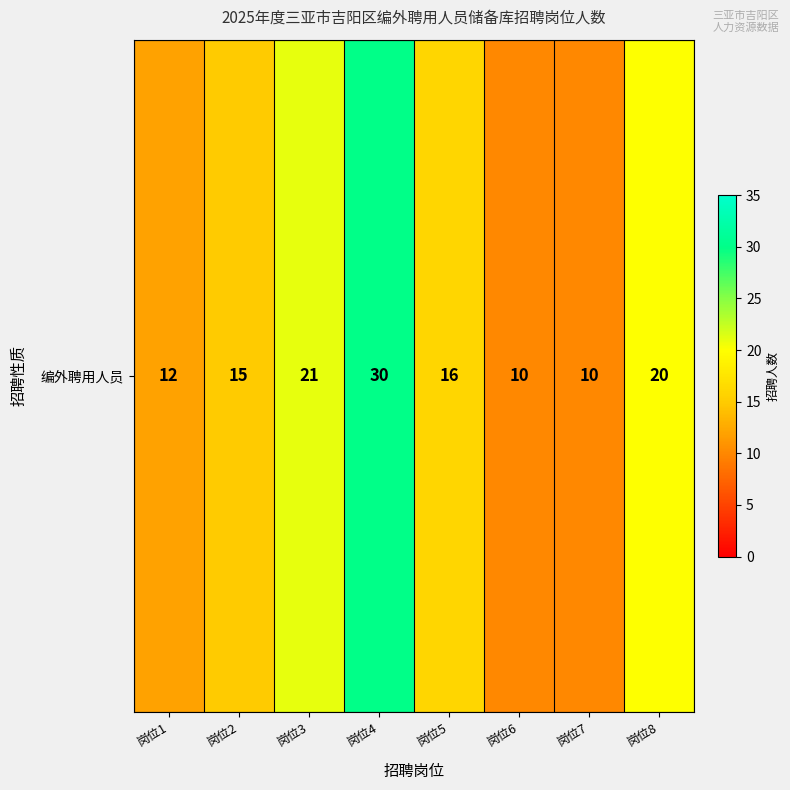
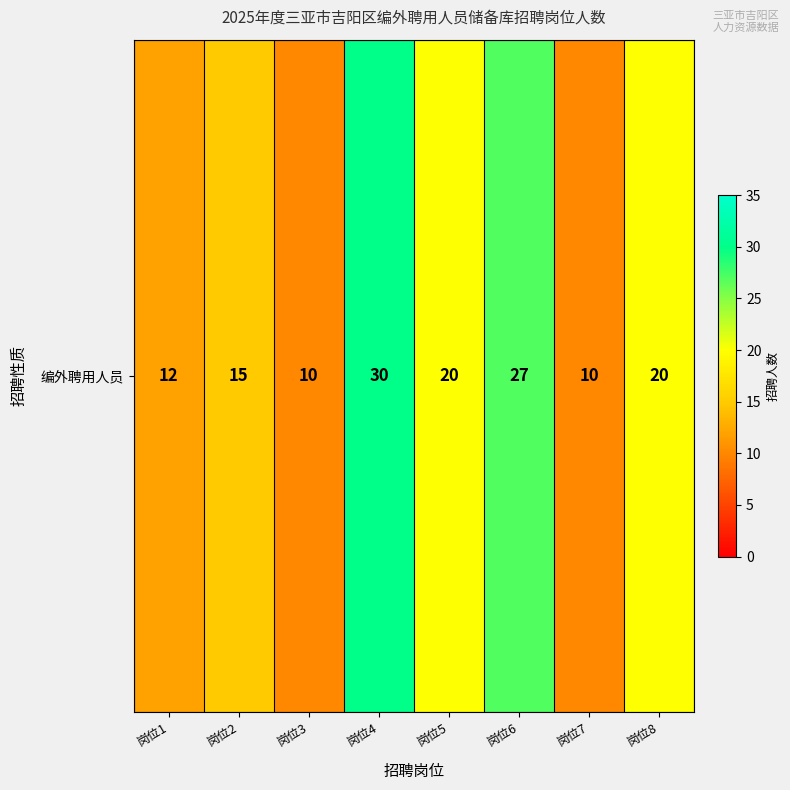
编外聘用人员, 岗位3: 21 -> 10
编外聘用人员, 岗位5: 16 -> 20
编外聘用人员, 岗位6: 10 -> 27
